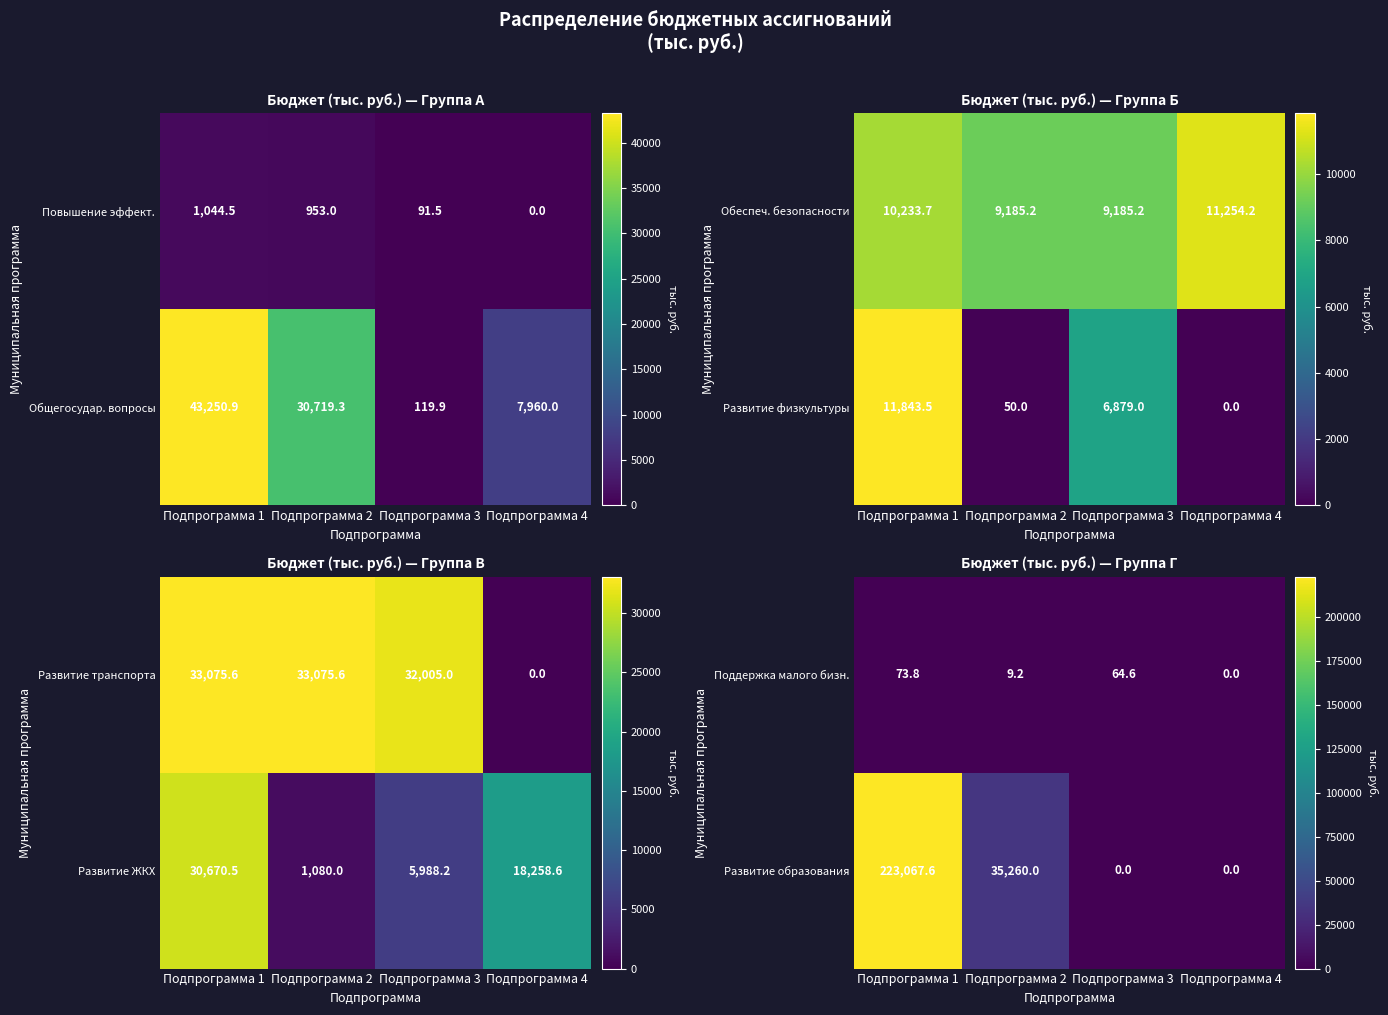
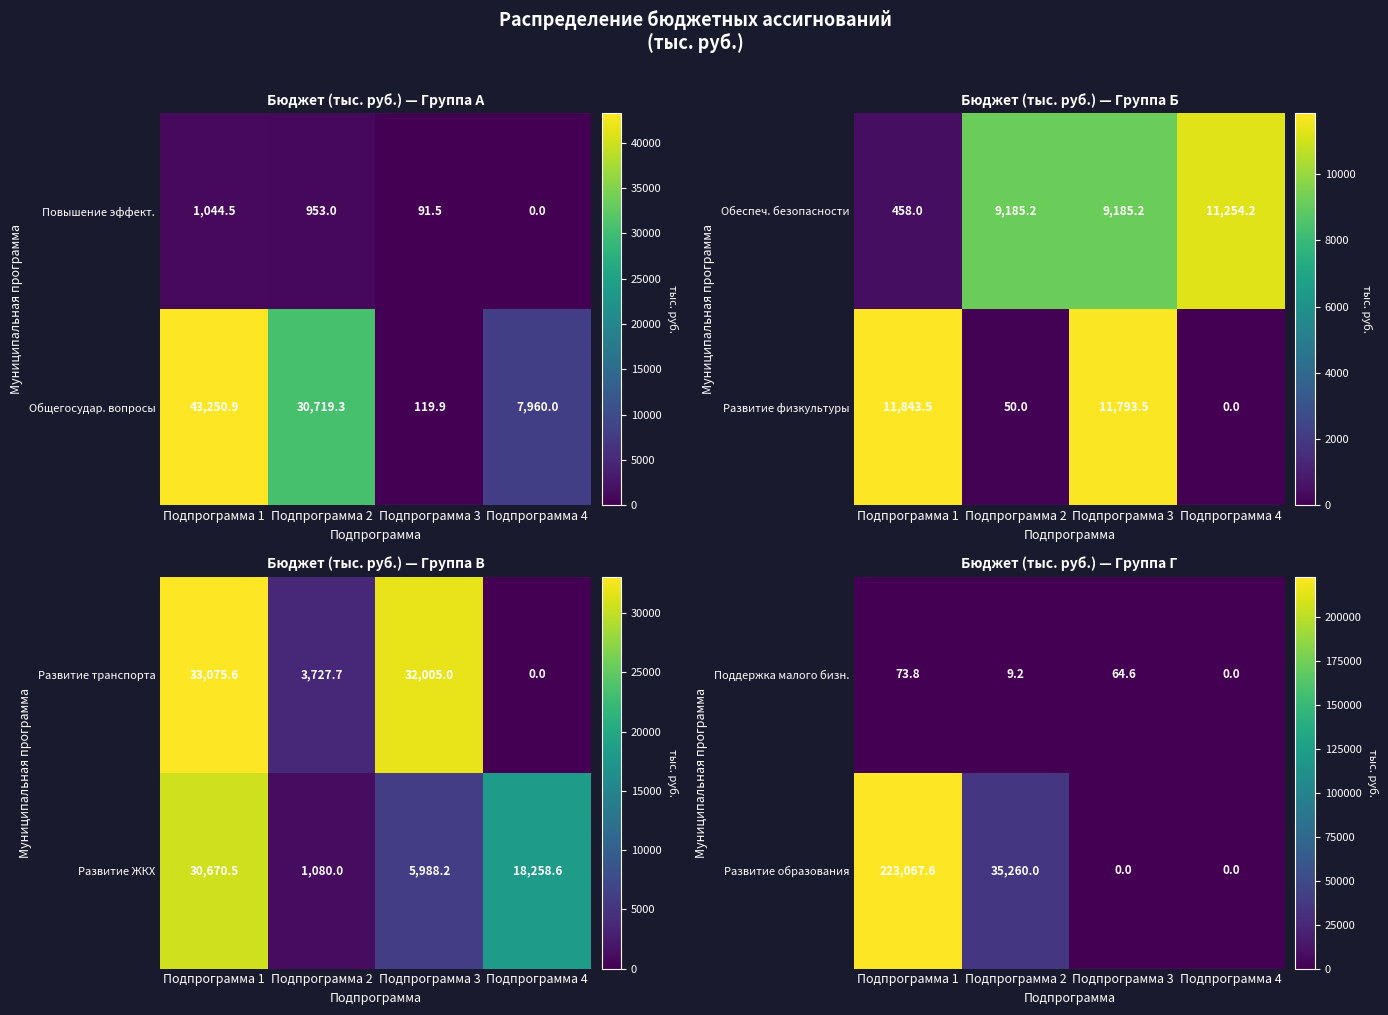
Бюджет (тыс. руб.) — Группа Б, Обеспеч. безопасности, Подпрограмма 1: 10,233.7 -> 458.0
Бюджет (тыс. руб.) — Группа Б, Развитие физкультуры, Подпрограмма 3: 6,879.0 -> 11,793.5
Бюджет (тыс. руб.) — Группа В, Развитие транспорта, Подпрограмма 2: 33,075.6 -> 3,727.7
